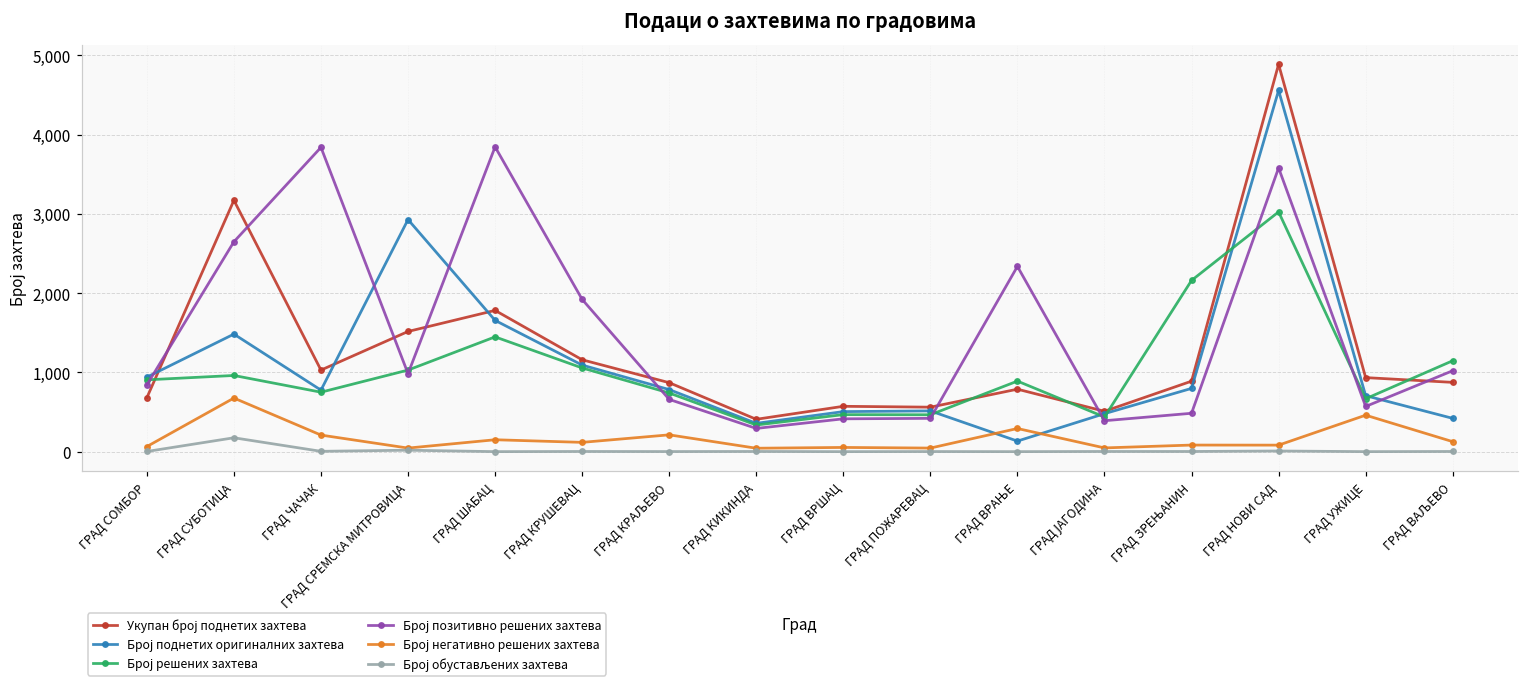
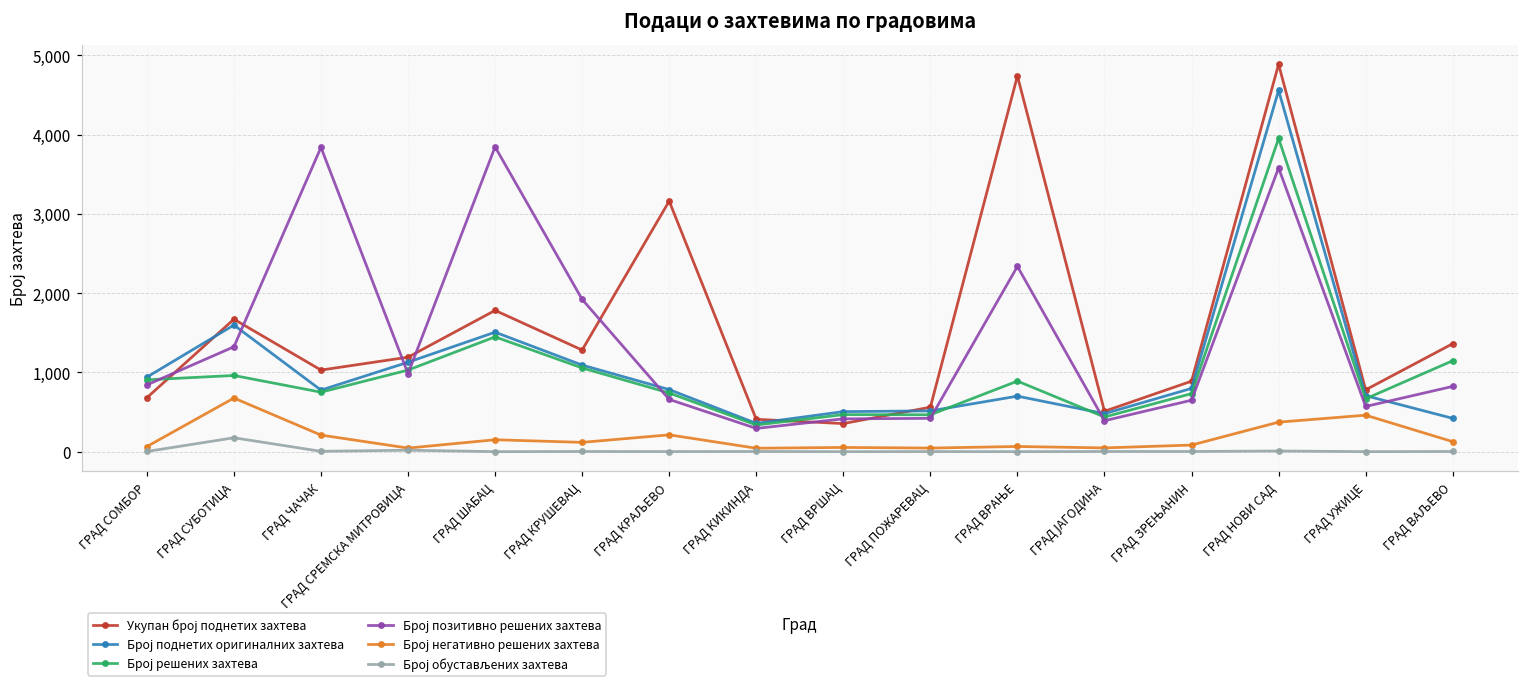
Укупан број поднетих захтева, ГРАД СУБОТИЦА: 3,200 -> 1,700
Број поднетих оригиналних захтева, ГРАД СУБОТИЦА: 1,500 -> 1,600
Број позитивно решених захтева, ГРАД СУБОТИЦА: 2,600 -> 1,300
Укупан број поднетих захтева, ГРАД СРЕМСКА МИТРОВИЦА: 1,500 -> 1,200
Број поднетих оригиналних захтева, ГРАД СРЕМСКА МИТРОВИЦА: 2,900 -> 1,100
Број поднетих оригиналних захтева, ГРАД ШАБАЦ: 1,700 -> 1,500
Укупан број поднетих захтева, ГРАД КРУШЕВАЦ: 1,200 -> 1,300
Укупан број поднетих захтева, ГРАД КРАЉЕВО: 900 -> 3,200
Укупан број поднетих захтева, ГРАД ВРШАЦ: 600 -> 400
Укупан број поднетих захтева, ГРАД ВРАЊЕ: 800 -> 4,700
Број поднетих оригиналних захтева, ГРАД ВРАЊЕ: 100 -> 700
Број негативно решених захтева, ГРАД ВРАЊЕ: 300 -> 100
Број решених захтева, ГРАД ЗРЕЊАНИН: 2,200 -> 700
Број позитивно решених захтева, ГРАД ЗРЕЊАНИН: 500 -> 600
Број решених захтева, ГРАД НОВИ САД: 3,000 -> 4,000
Број негативно решених захтева, ГРАД НОВИ САД: 100 -> 400
Укупан број поднетих захтева, ГРАД УЖИЦЕ: 900 -> 800
Укупан број поднетих захтева, ГРАД ВАЉЕВО: 900 -> 1,400
Број позитивно решених захтева, ГРАД ВАЉЕВО: 1,000 -> 800
